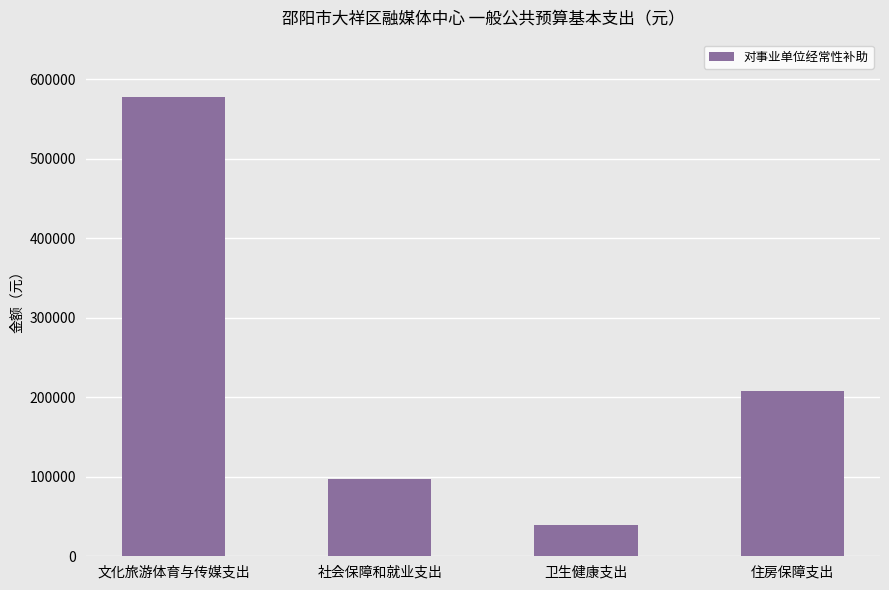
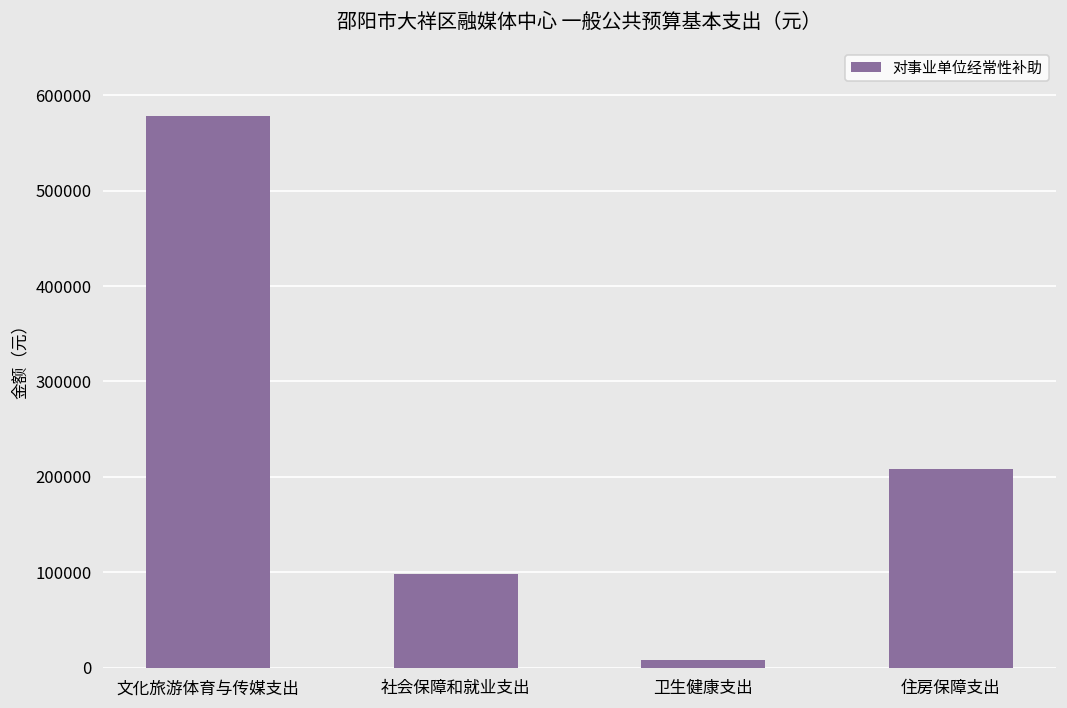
卫生健康支出: 40000 -> 10000
